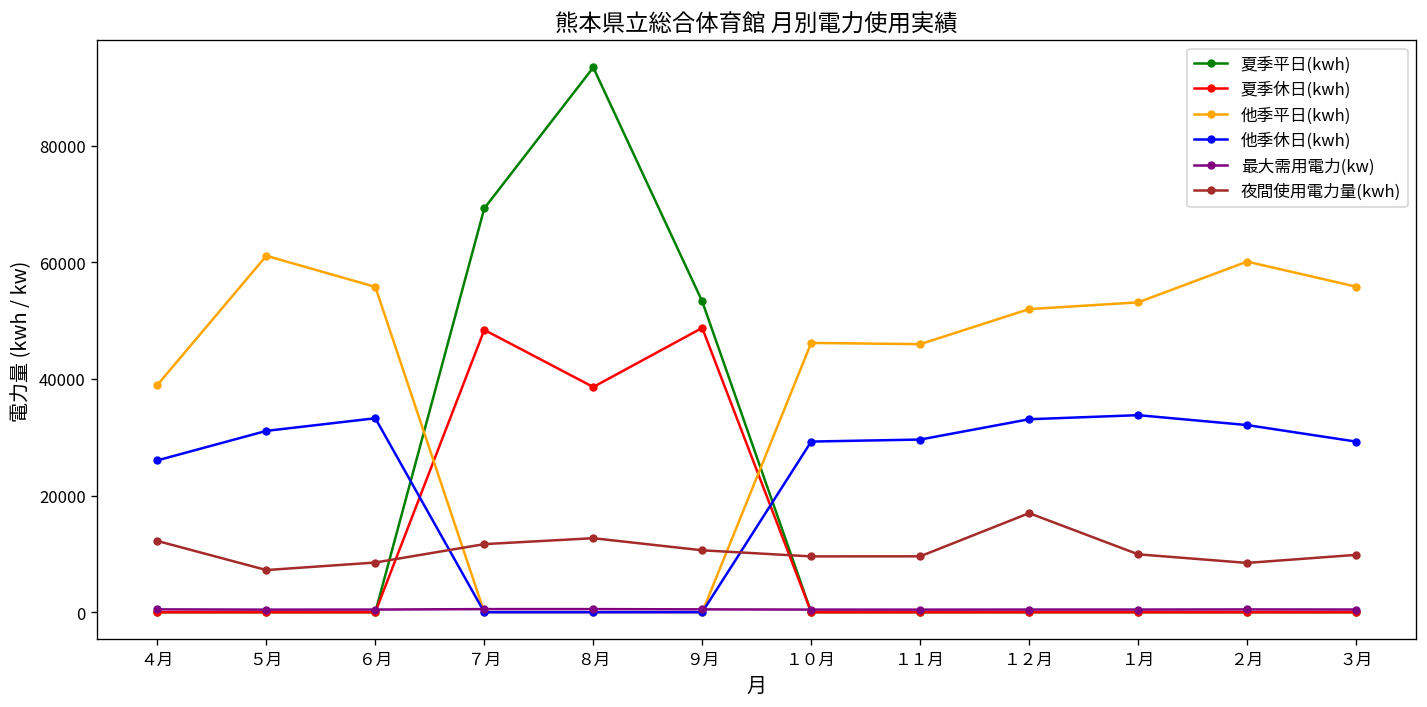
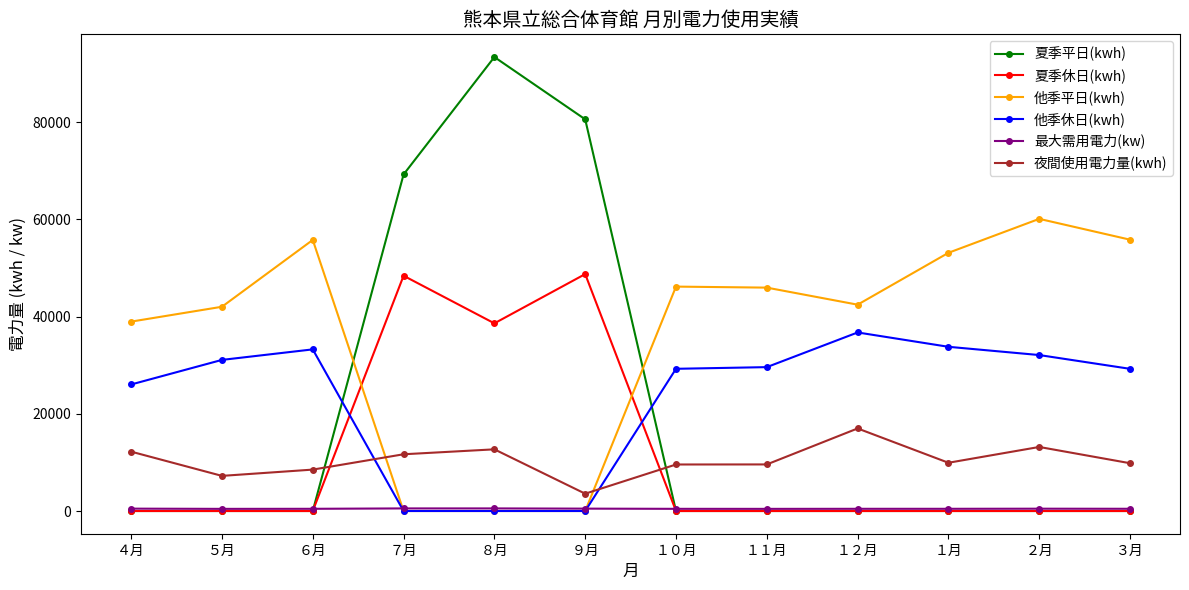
他季平日(kwh), ５月: 61000 -> 42000
夏季平日(kwh), ９月: 53000 -> 81000
夜間使用電力量(kwh), ９月: 11000 -> 4000
他季平日(kwh), １２月: 52000 -> 42000
他季休日(kwh), １２月: 33000 -> 37000
夜間使用電力量(kwh), ２月: 8000 -> 13000
